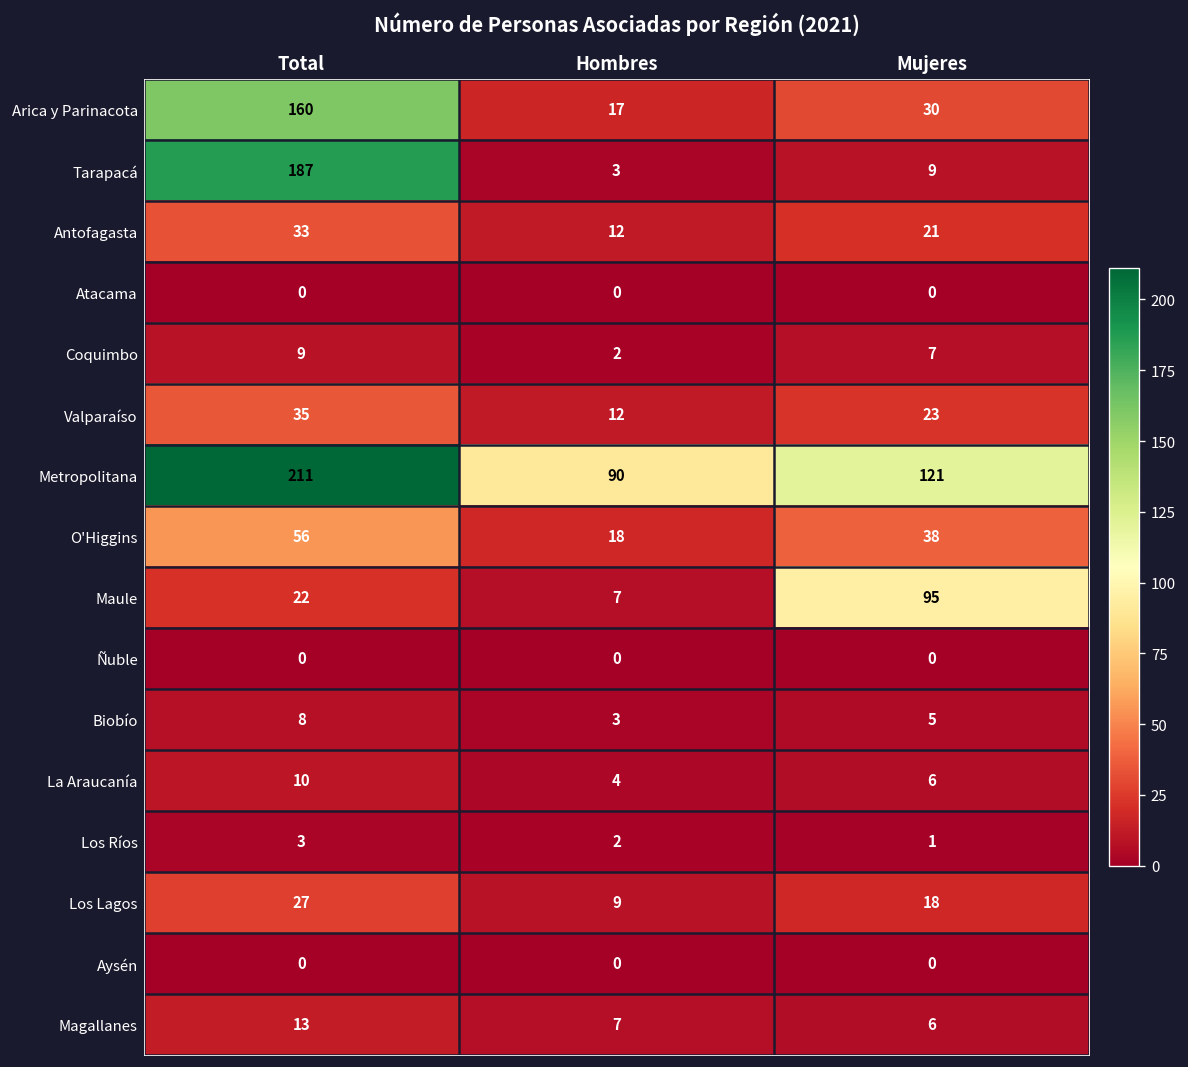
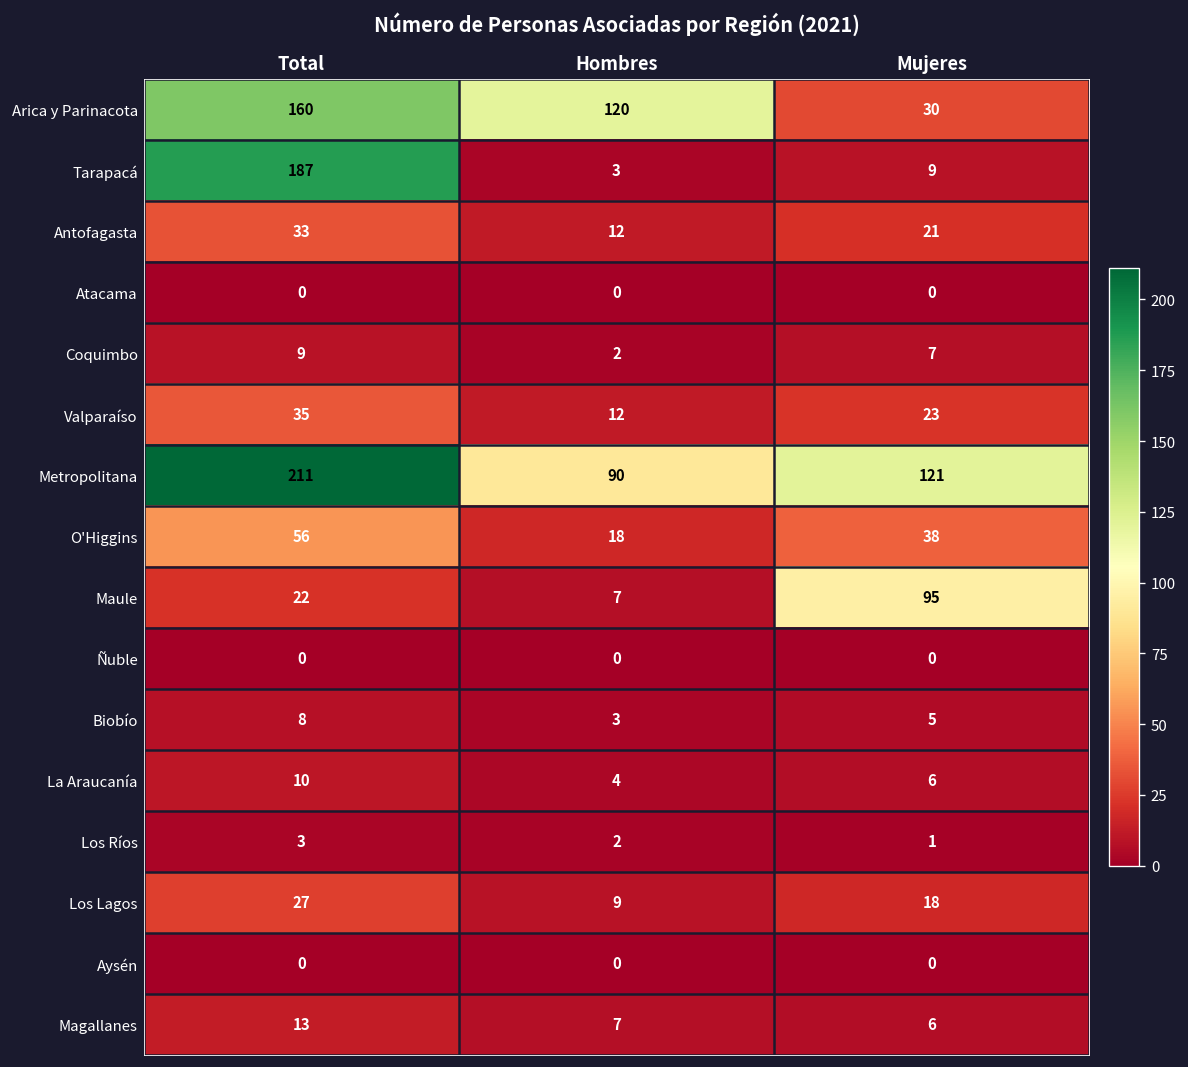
Arica y Parinacota, Hombres: 17 -> 120
